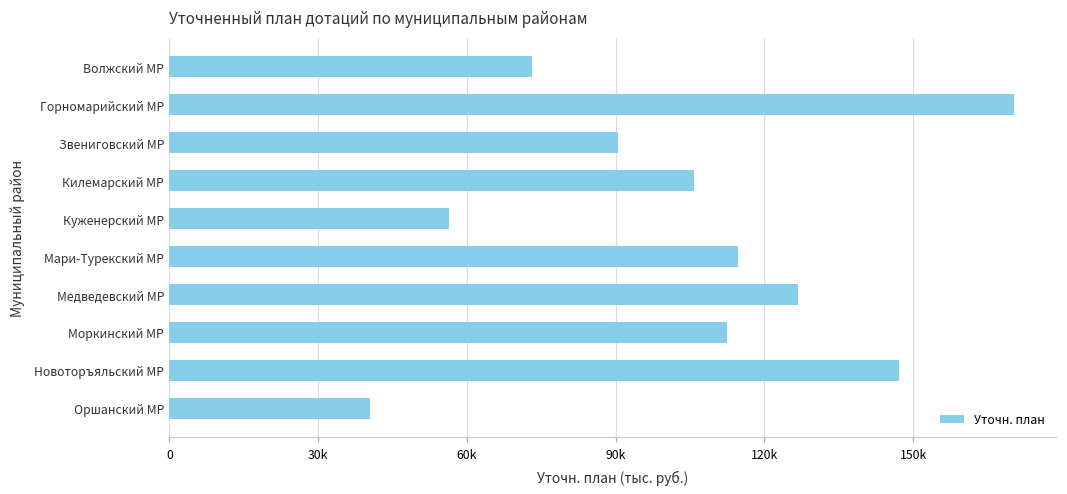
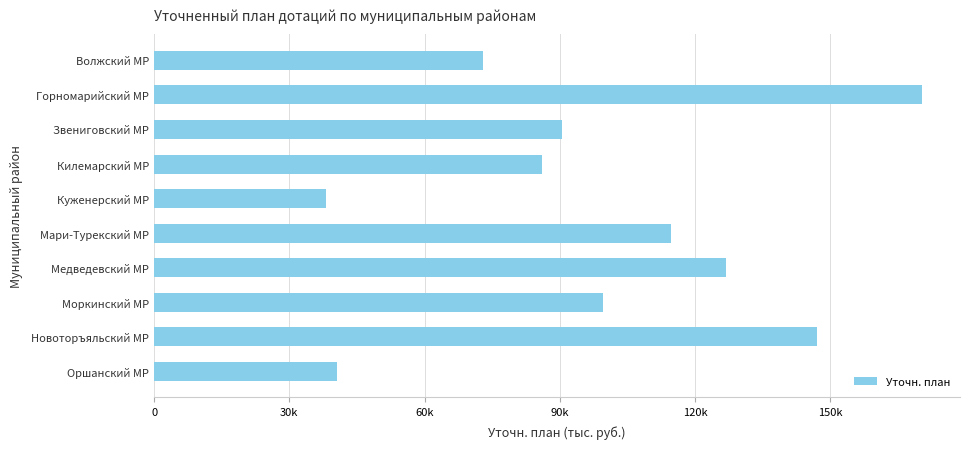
Килемарский МР: 106000 -> 86000
Куженерский МР: 56000 -> 38000
Моркинский МР: 112000 -> 100000
